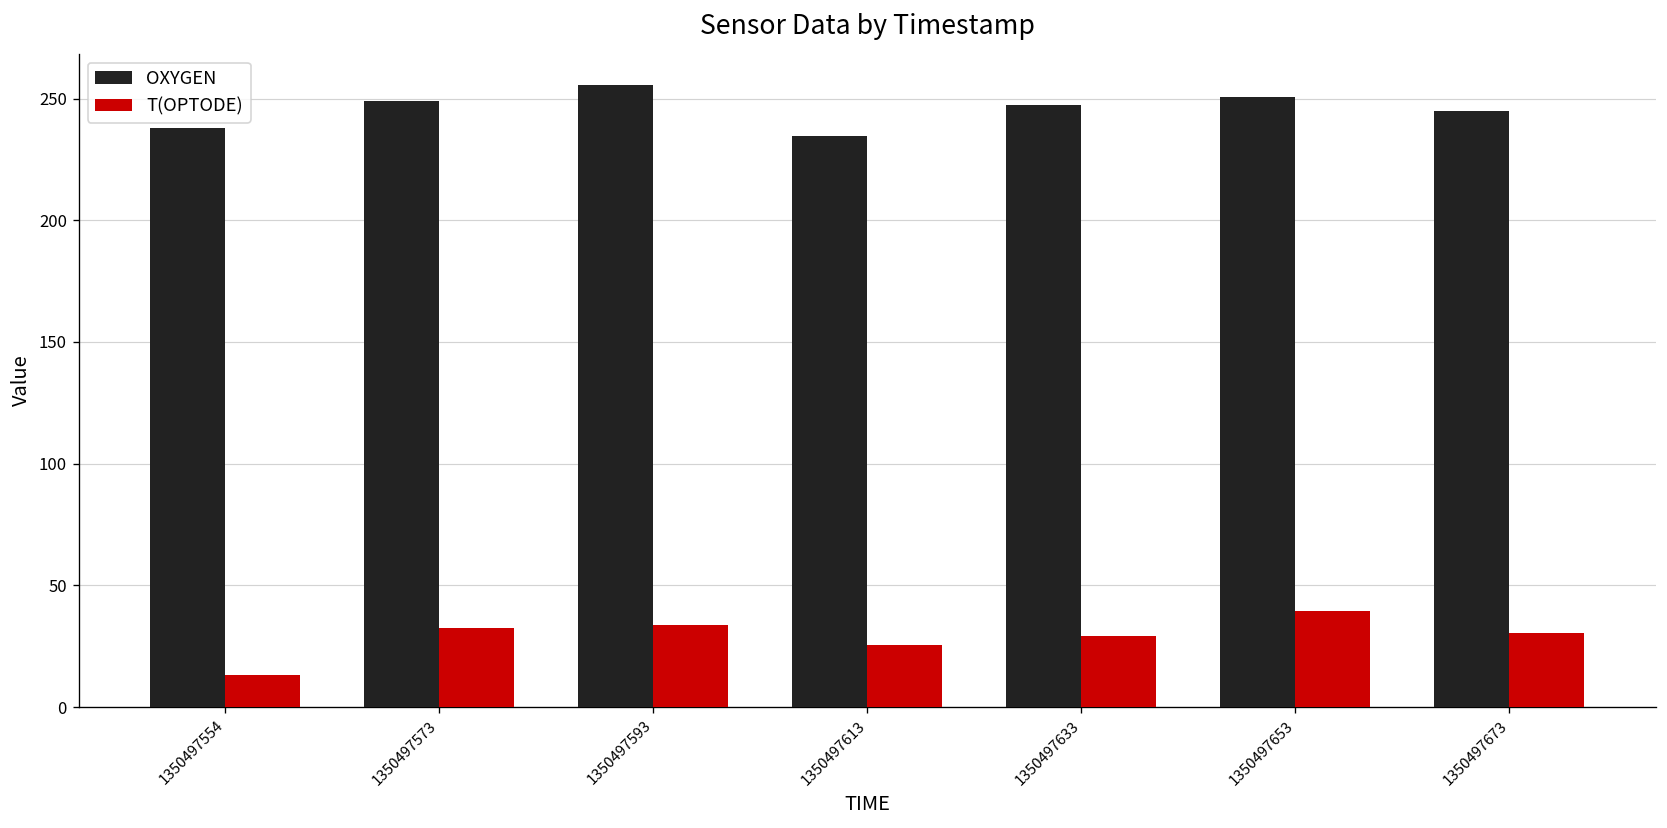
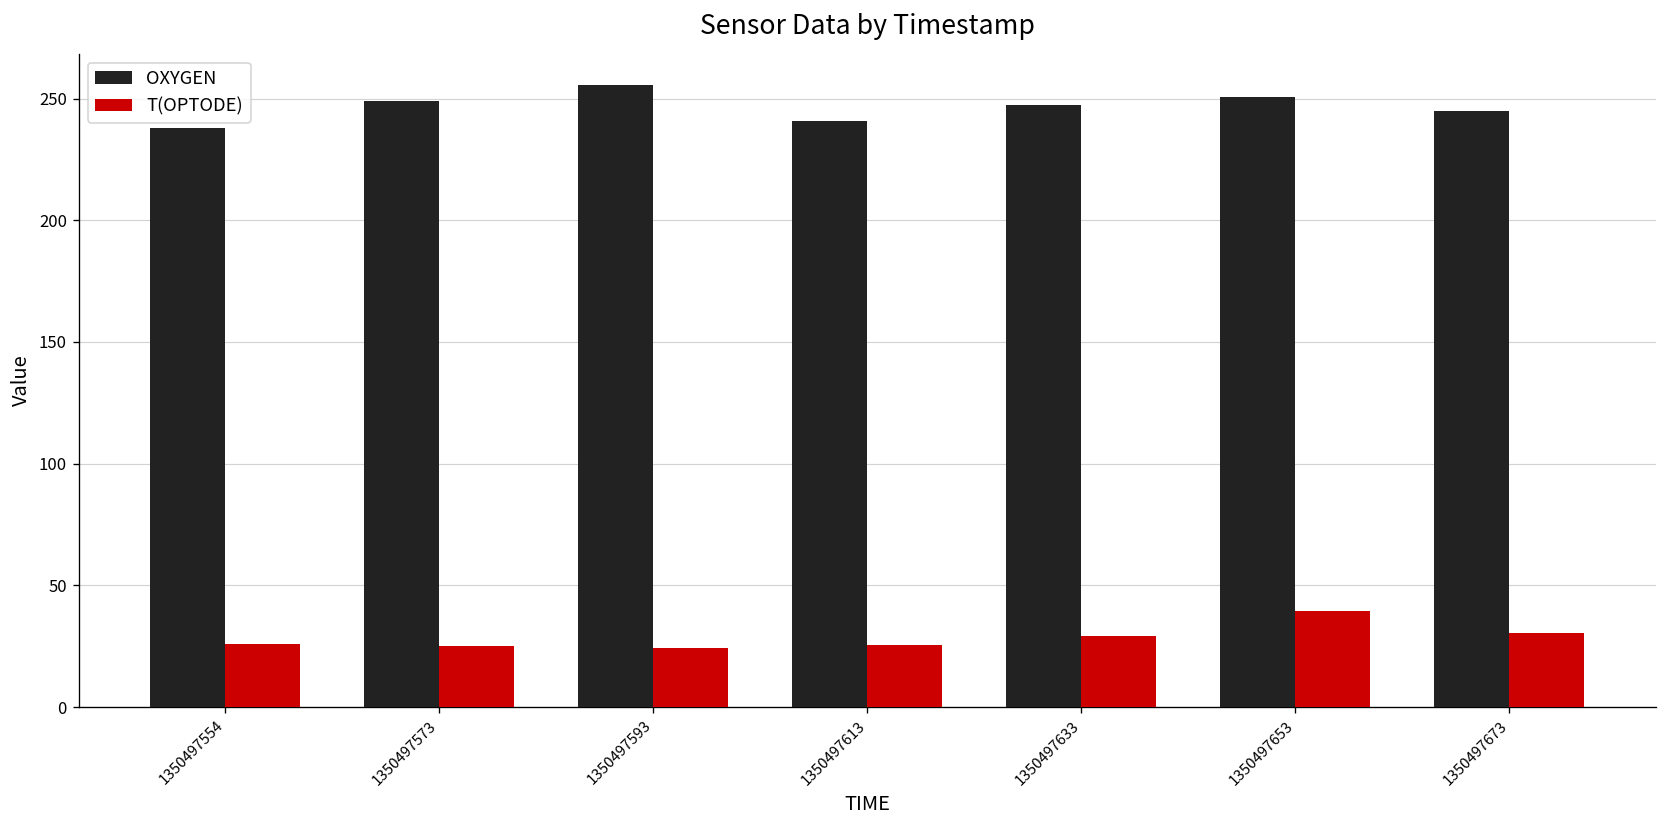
T(OPTODE), 1350497554: 13 -> 26
T(OPTODE), 1350497573: 33 -> 25
T(OPTODE), 1350497593: 34 -> 24
OXYGEN, 1350497613: 235 -> 241
